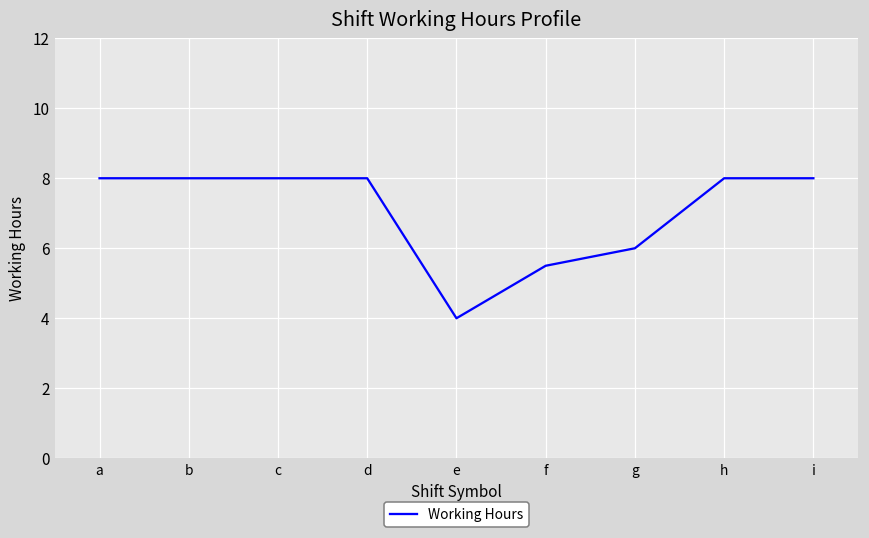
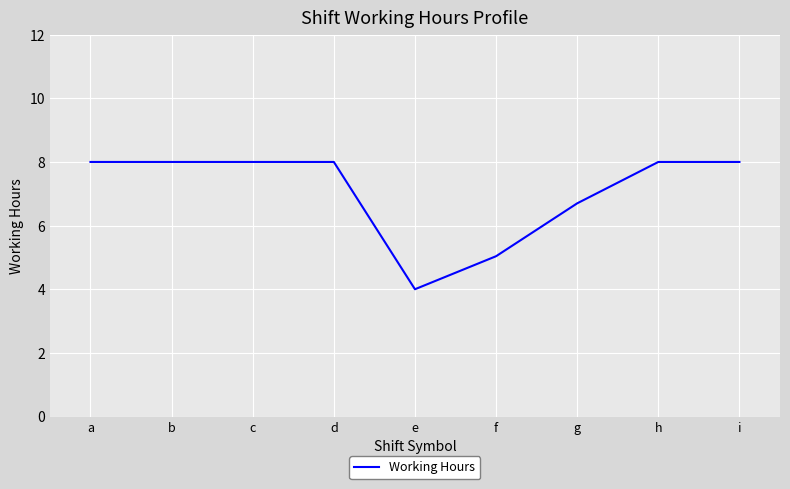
f: 5.5 -> 5.0
g: 6.0 -> 6.7
